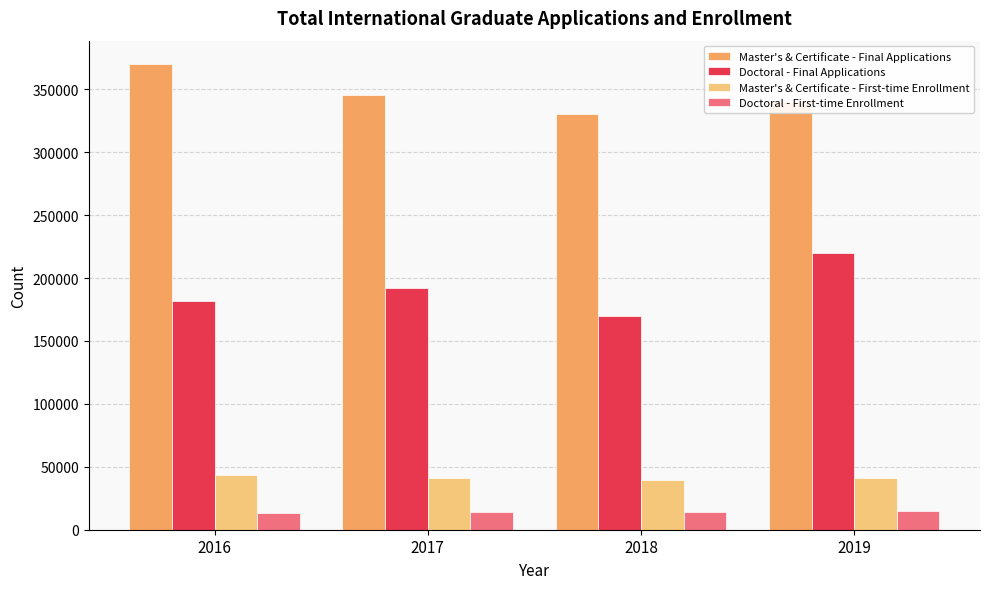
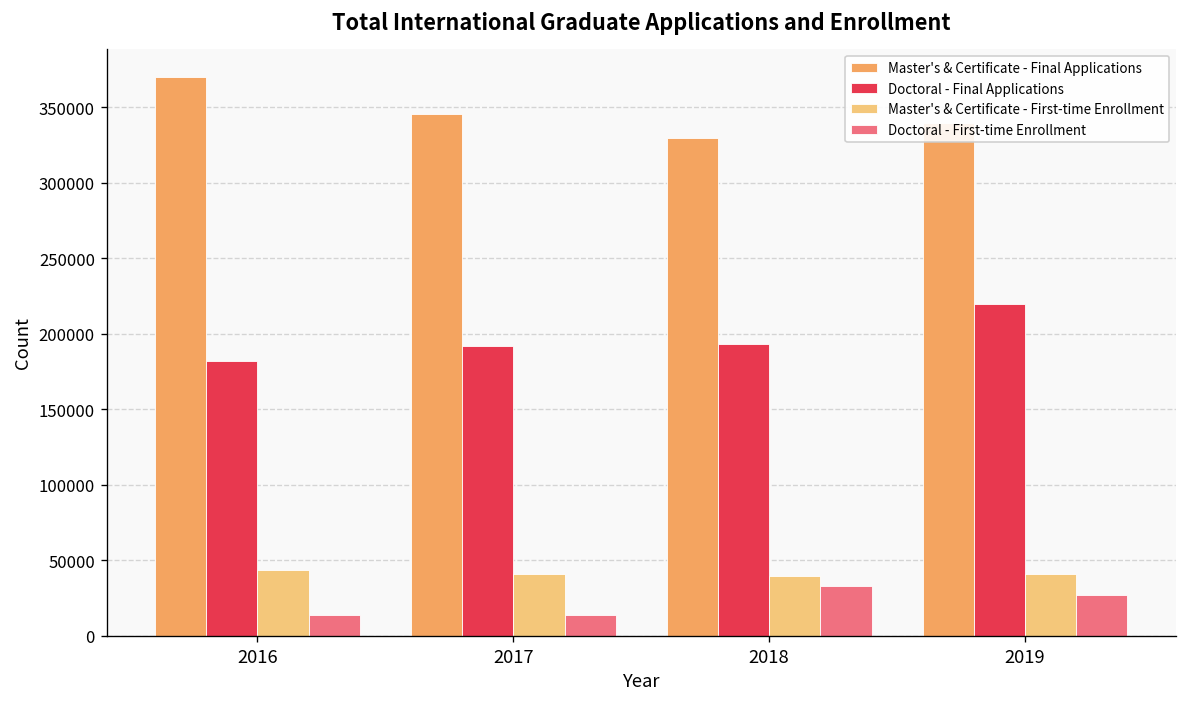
Doctoral - Final Applications, 2018: 170000 -> 193000
Doctoral - First-time Enrollment, 2018: 14000 -> 33000
Doctoral - First-time Enrollment, 2019: 15000 -> 27000
